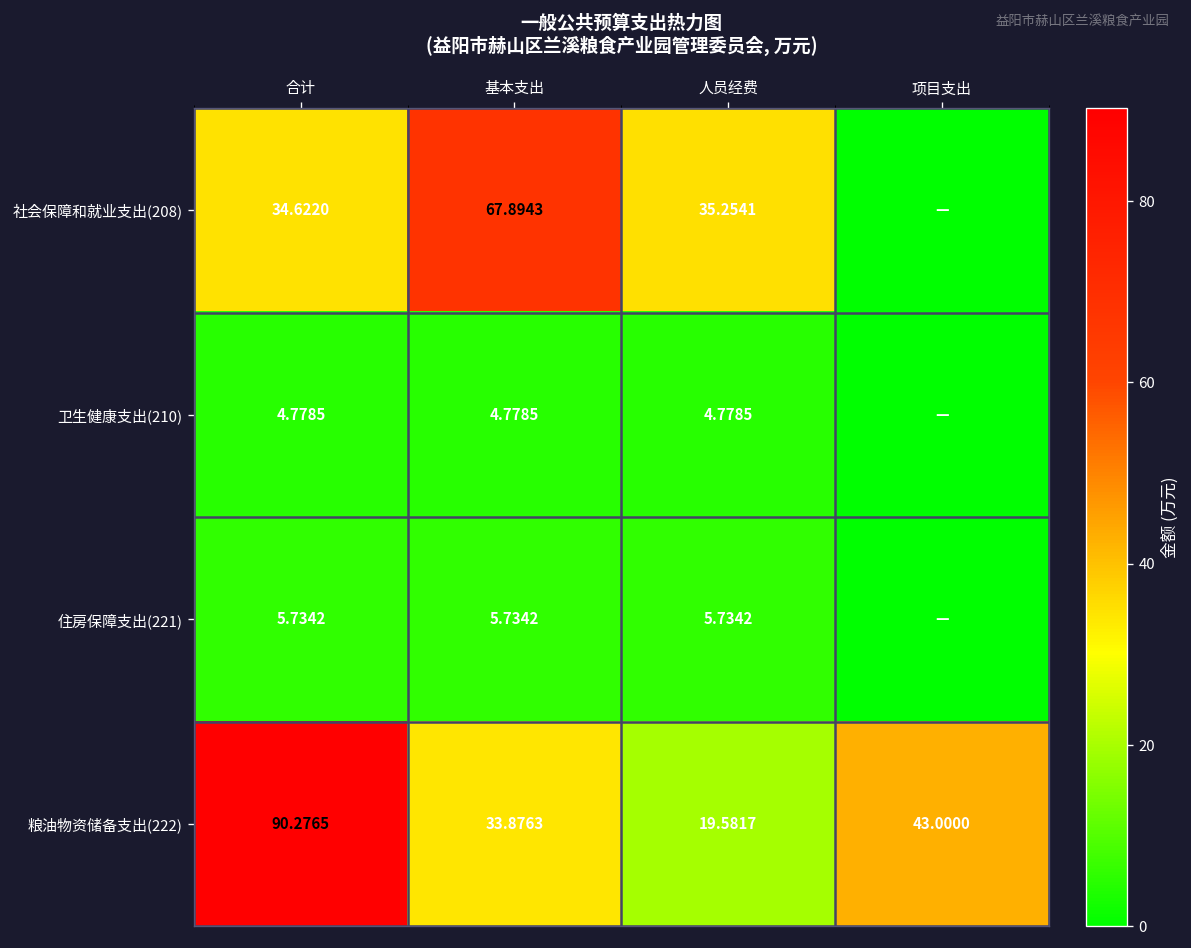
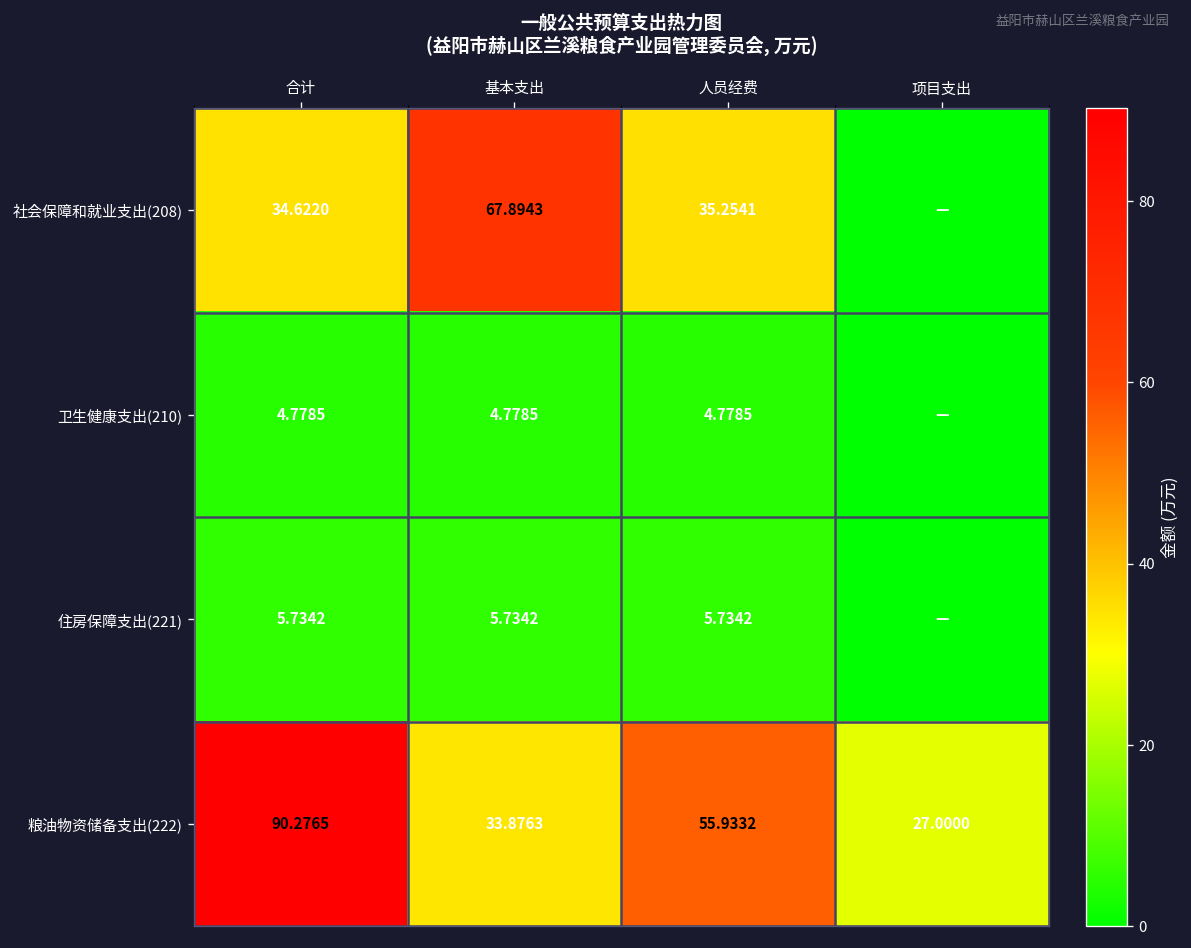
粮油物资储备支出(222), 人员经费: 19.5817 -> 55.9332
粮油物资储备支出(222), 项目支出: 43.0000 -> 27.0000
